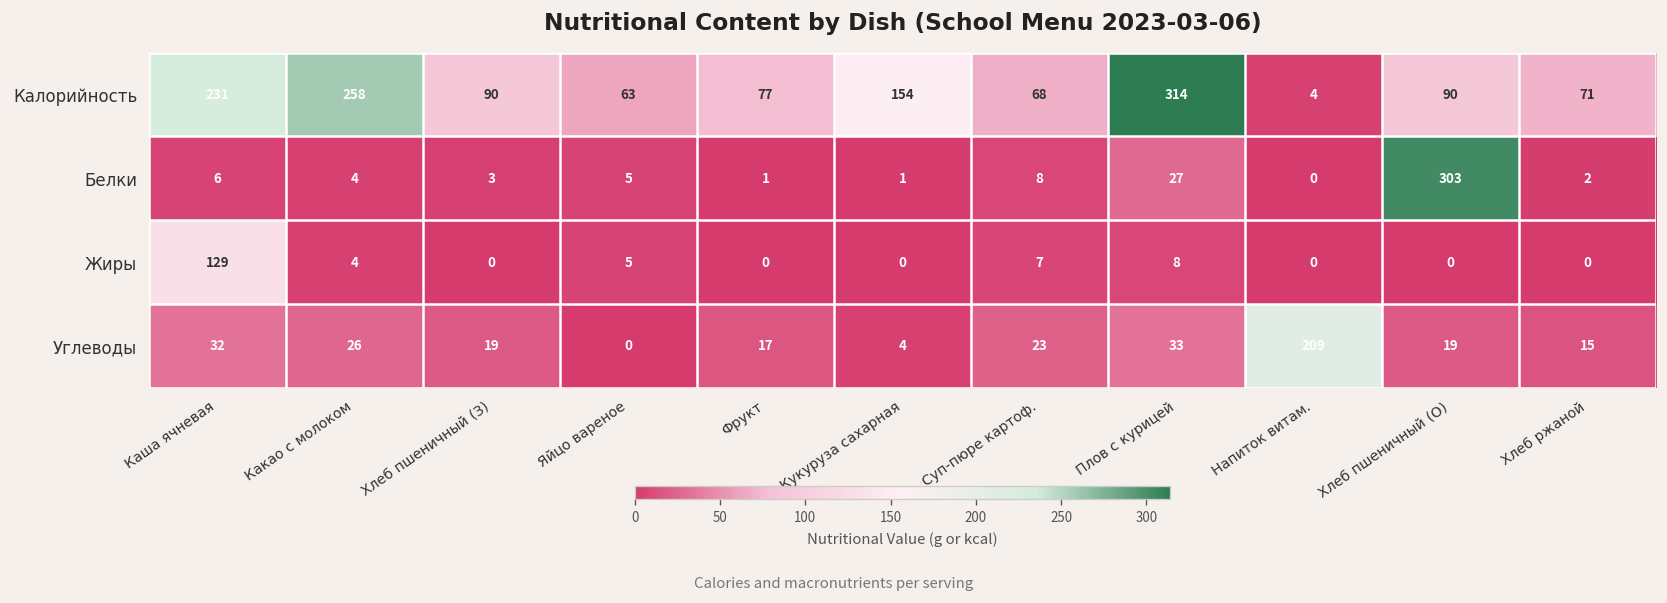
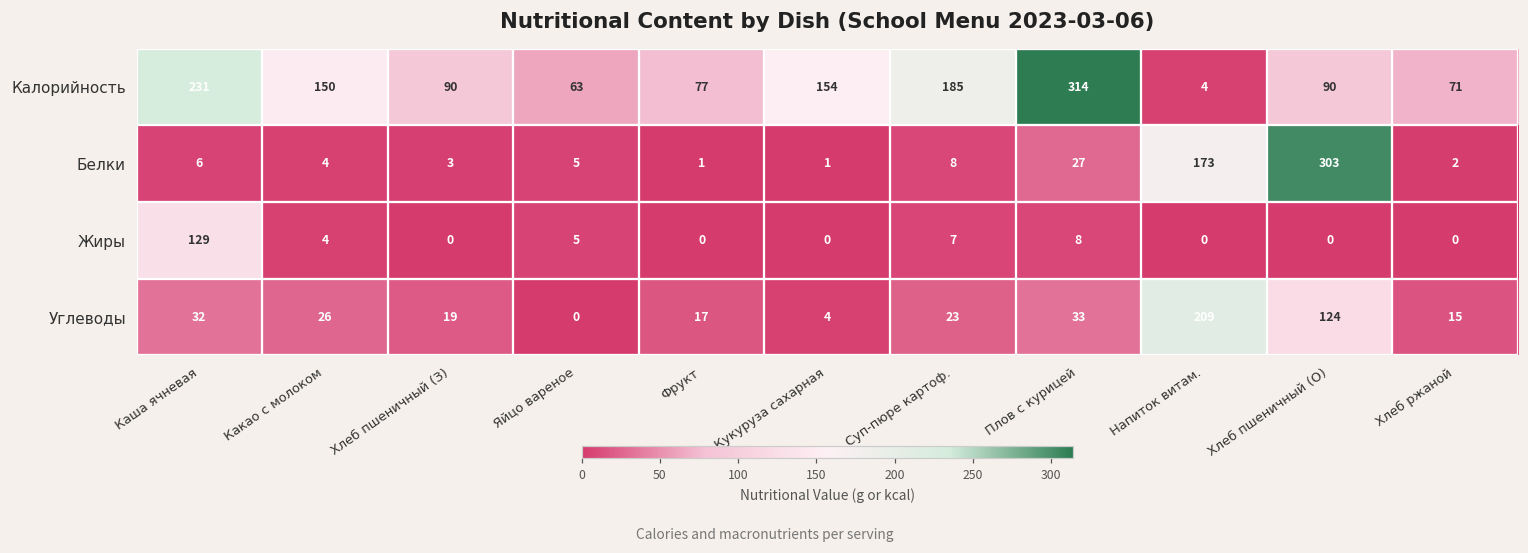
Калорийность, Какао с молоком: 258 -> 150
Калорийность, Суп-пюре картоф.: 68 -> 185
Белки, Напиток витам.: 0 -> 173
Углеводы, Хлеб пшеничный (О): 19 -> 124
